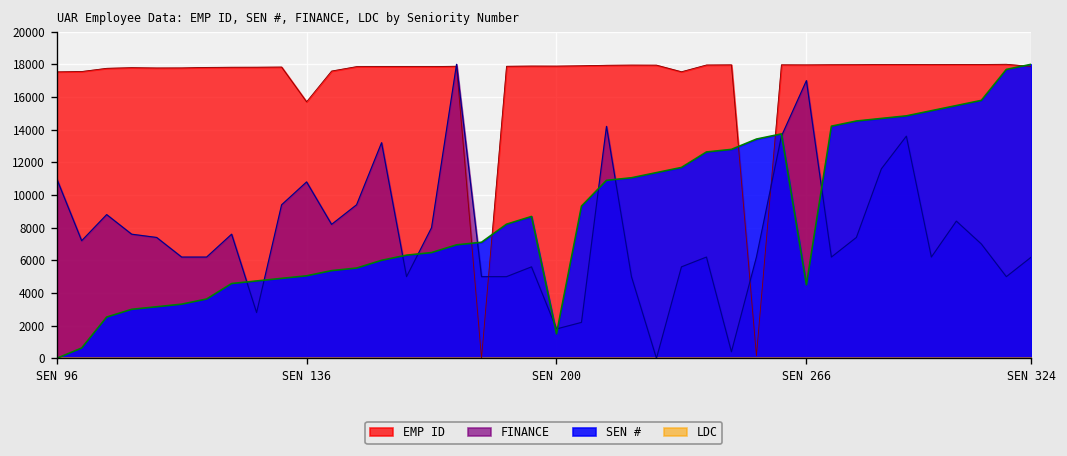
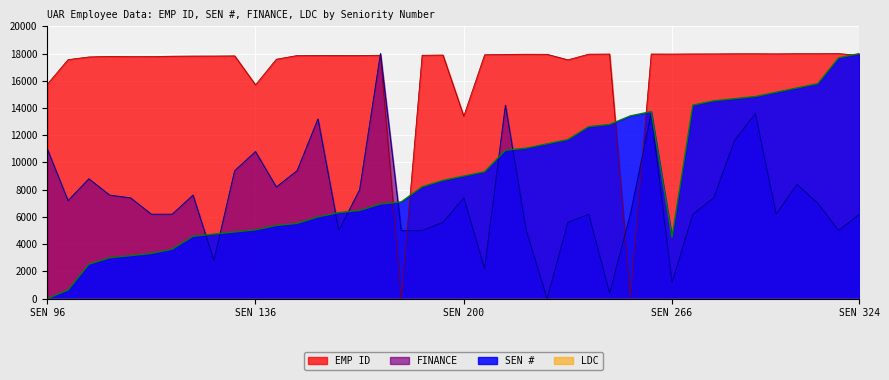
EMP ID, SEN 96: 17500 -> 15700
EMP ID, SEN 200: 17900 -> 13400
FINANCE, SEN 200: 1800 -> 7400
SEN #, SEN 200: 1500 -> 9000
FINANCE, SEN 266: 17000 -> 1200
